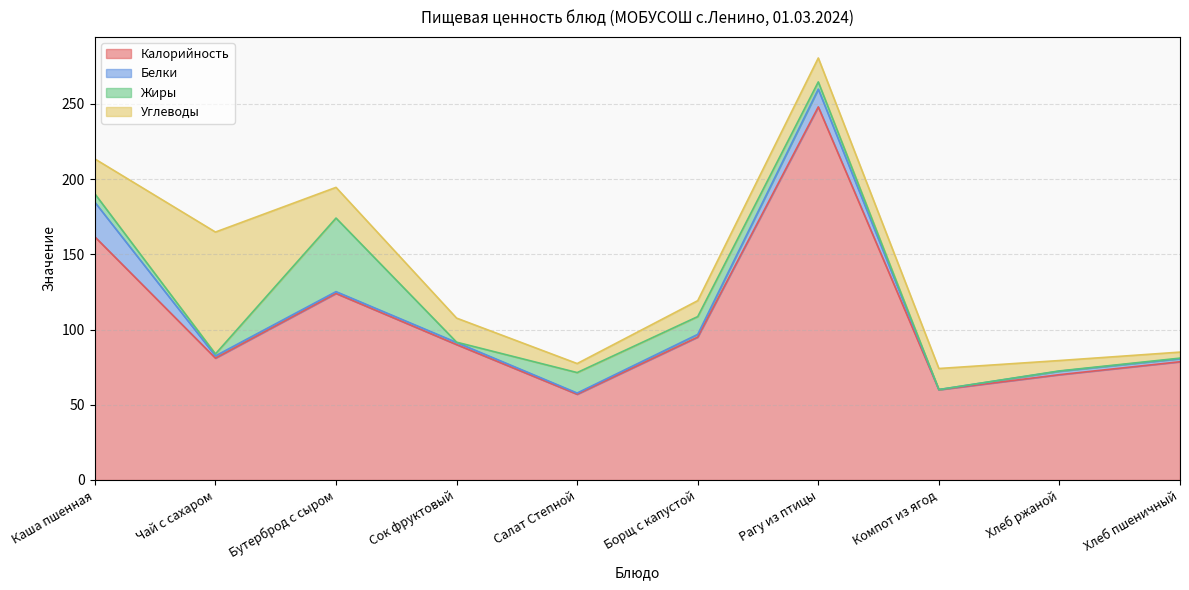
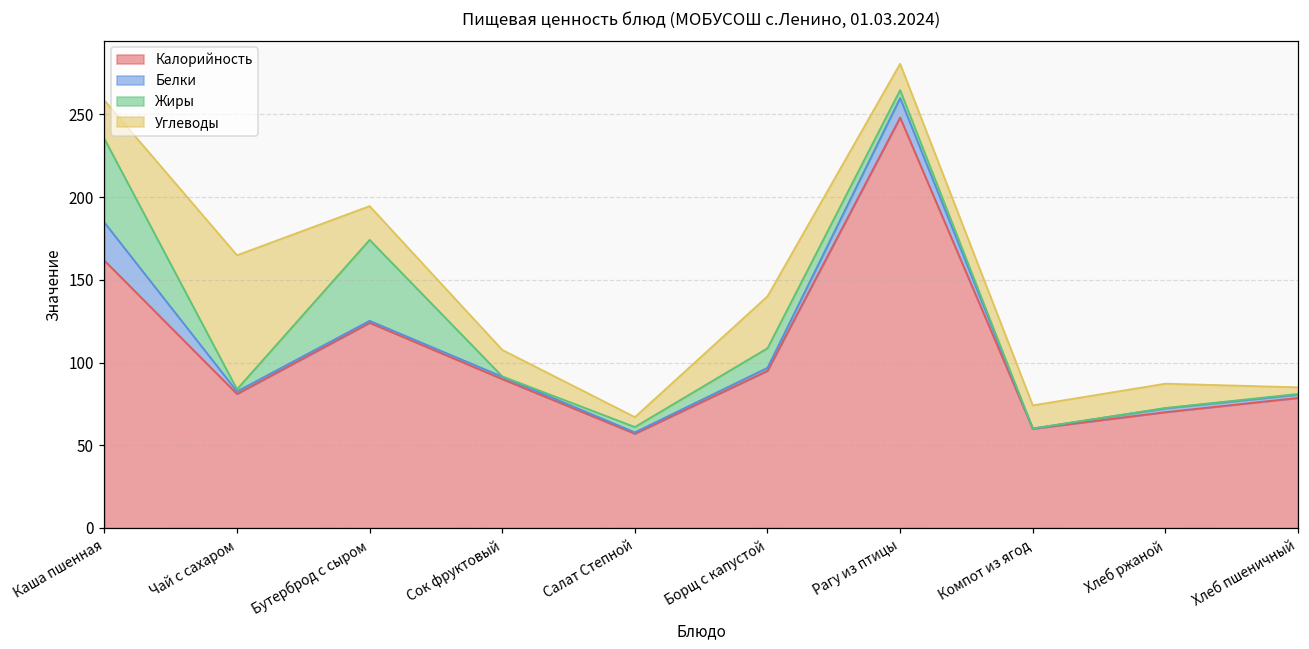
Жиры, Каша пшенная: 6 -> 51
Жиры, Салат Степной: 14 -> 3
Углеводы, Борщ с капустой: 11 -> 31
Углеводы, Хлеб ржаной: 7 -> 15
